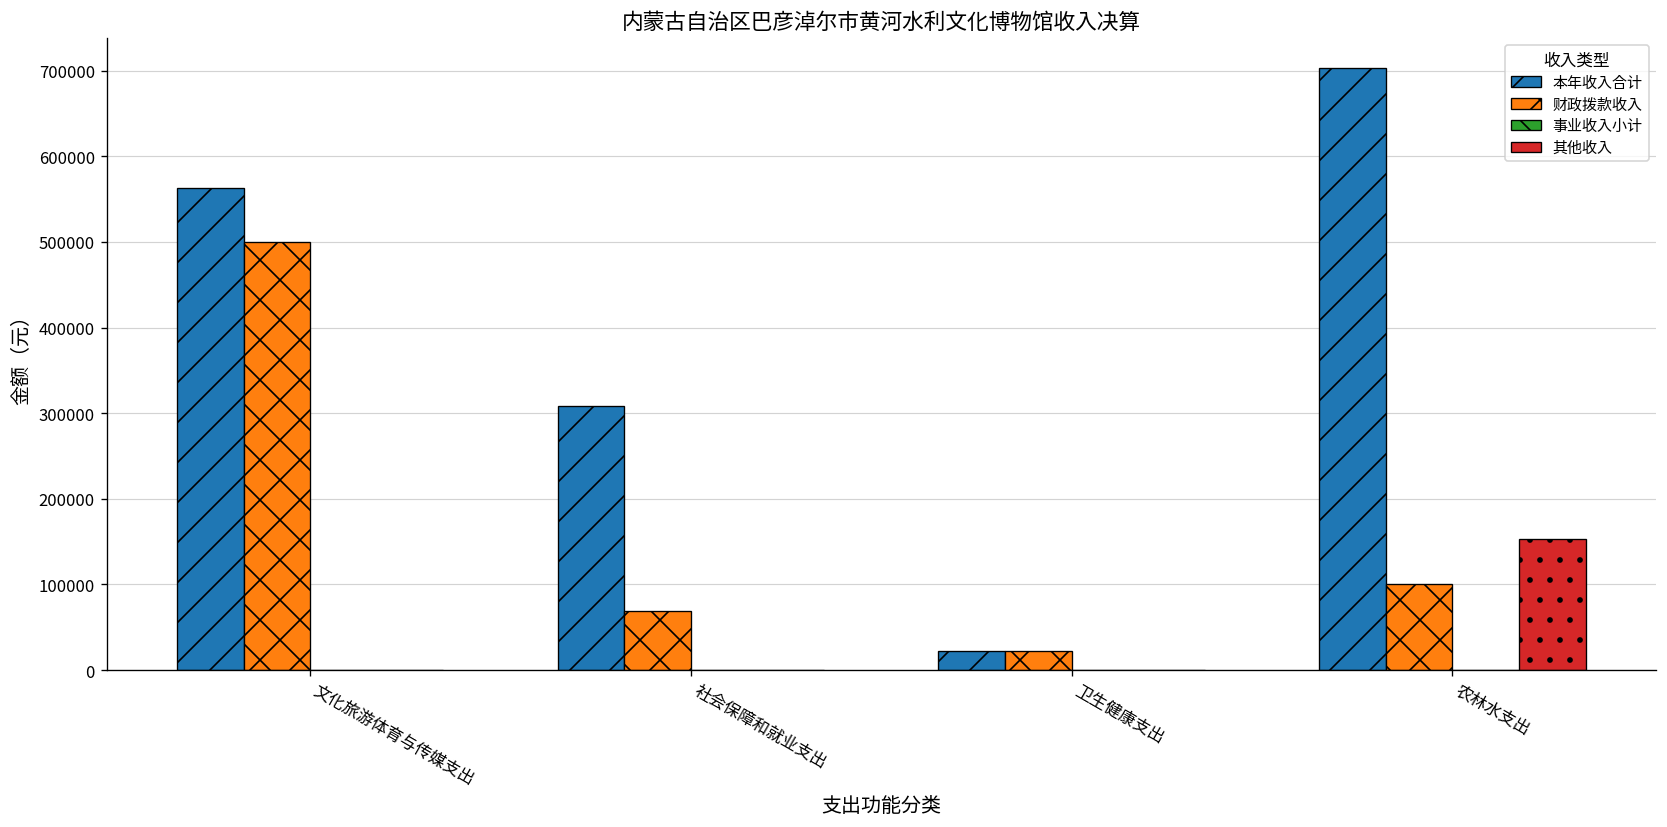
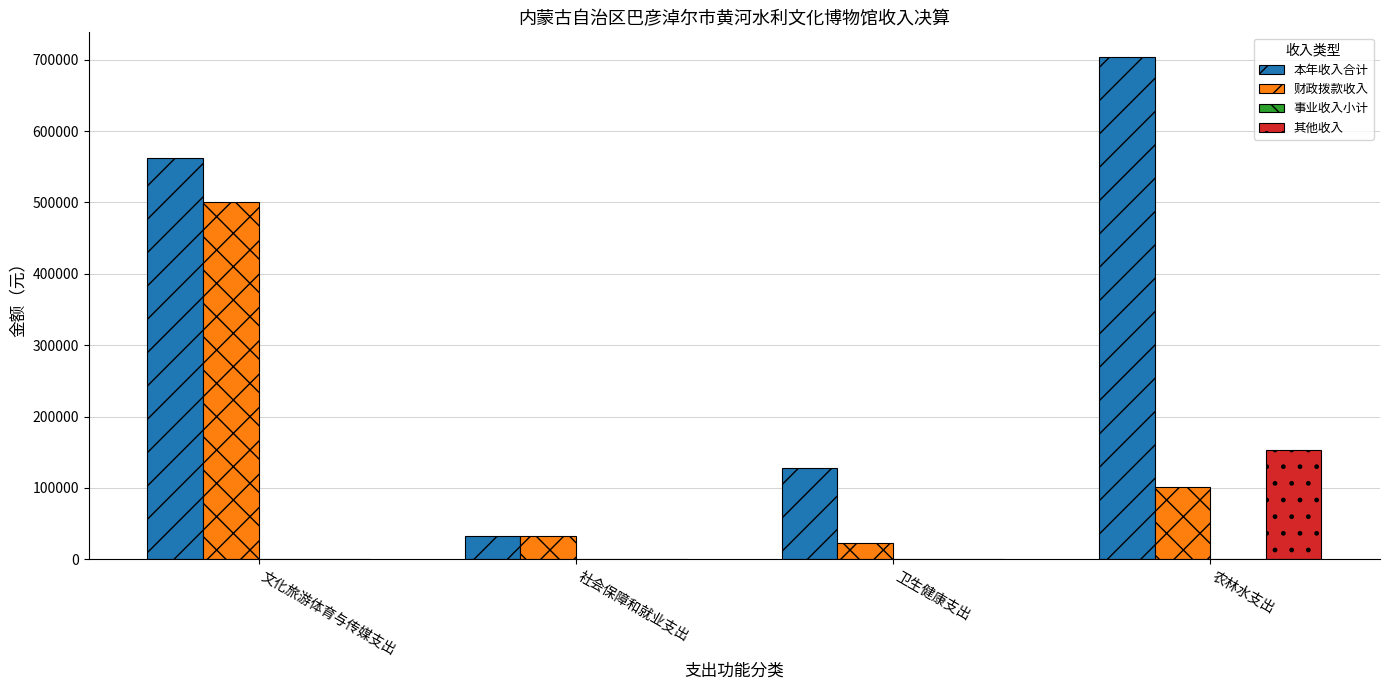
本年收入合计, 社会保障和就业支出: 310000 -> 30000
财政拨款收入, 社会保障和就业支出: 70000 -> 30000
本年收入合计, 卫生健康支出: 20000 -> 130000
